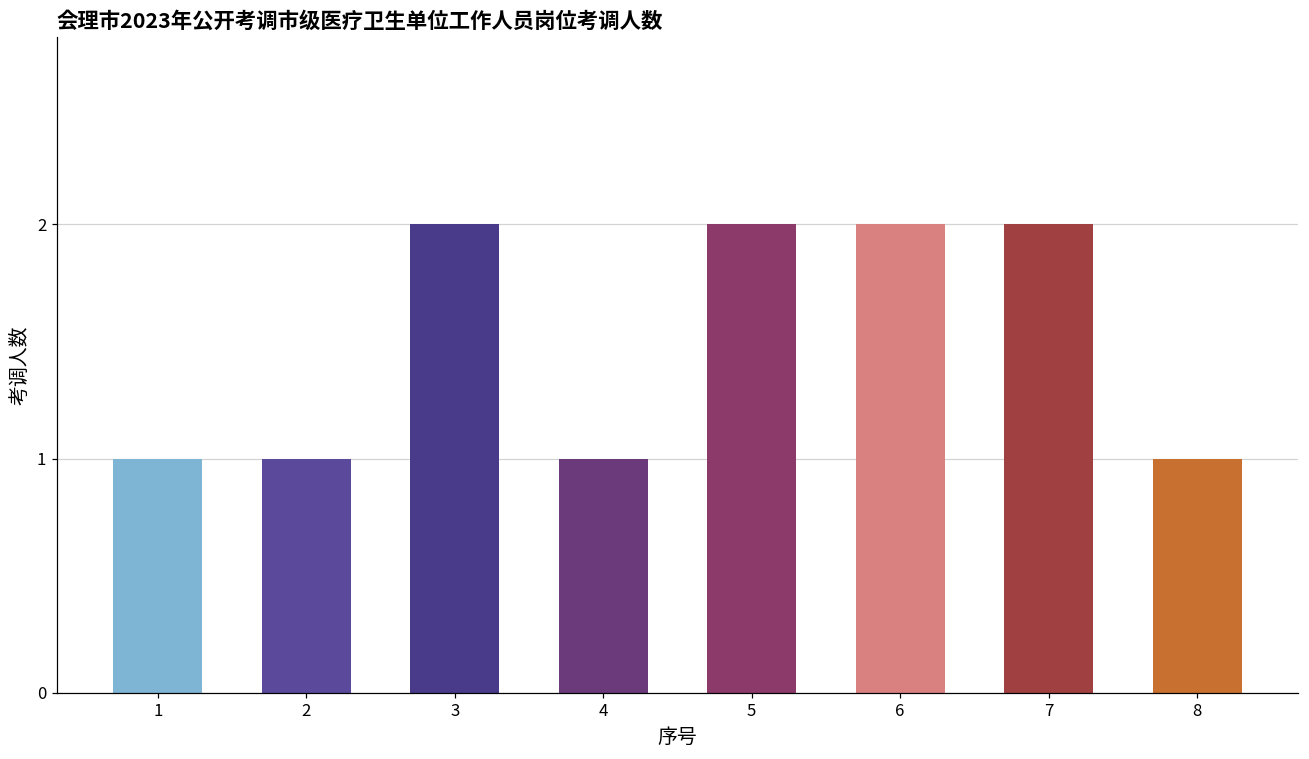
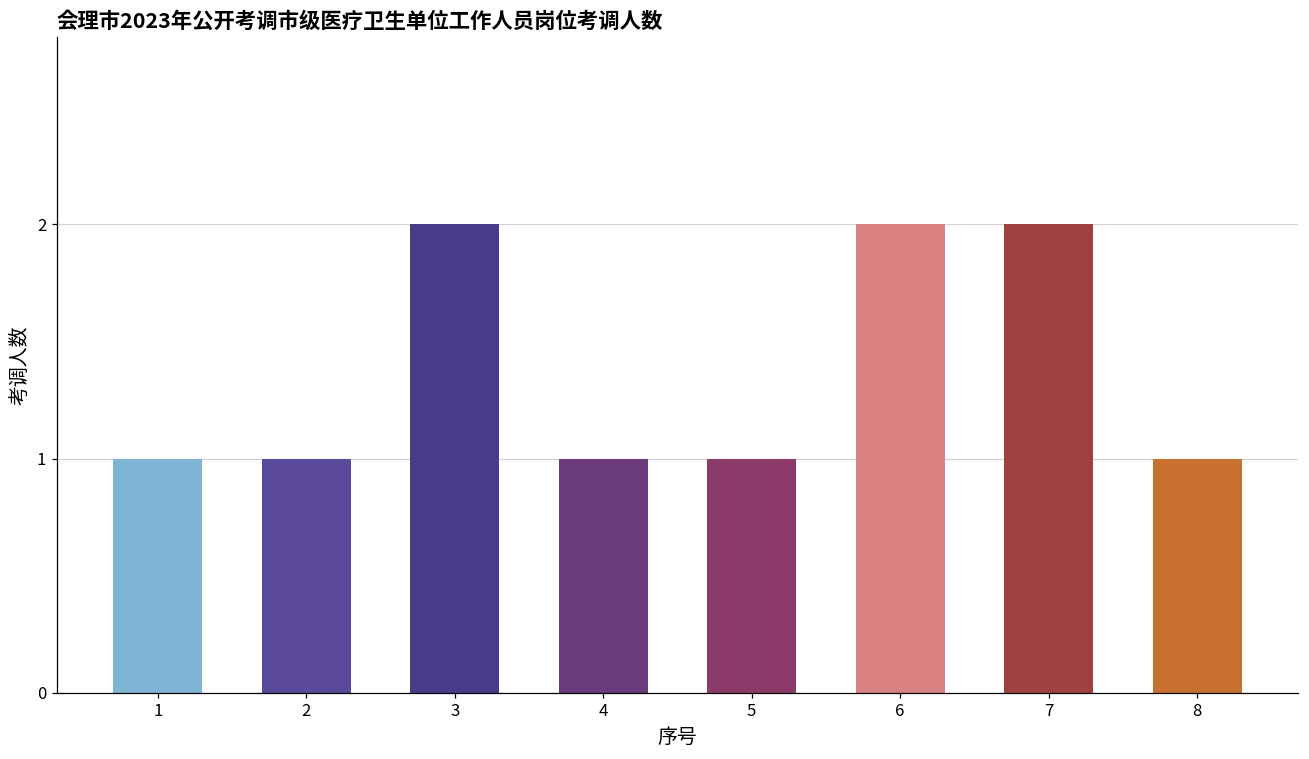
5: 2 -> 1
